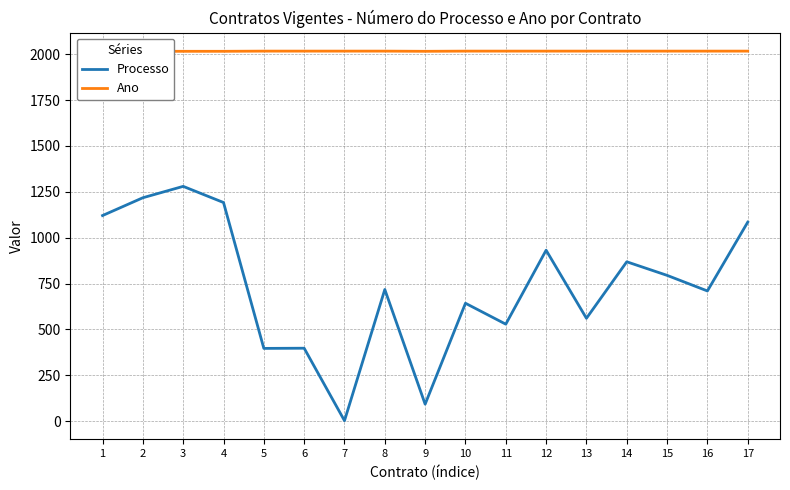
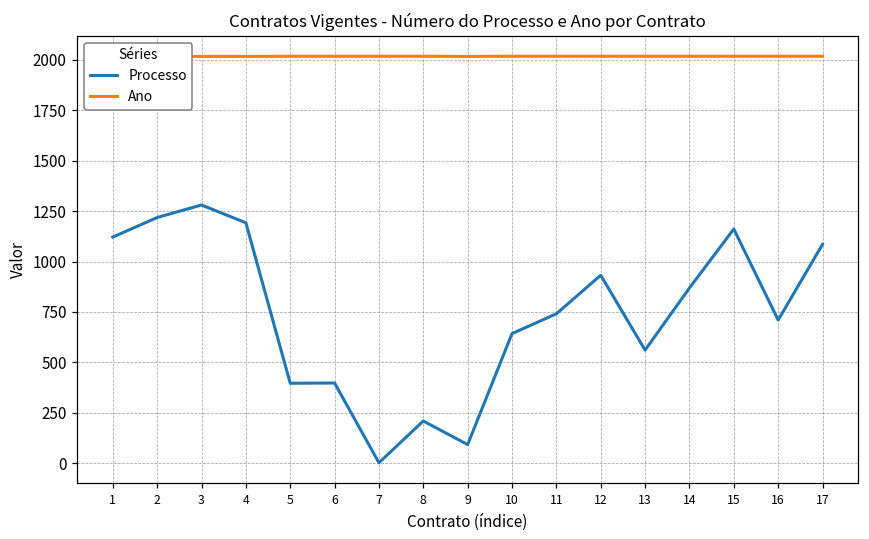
Processo, 8: 720 -> 210
Processo, 11: 530 -> 740
Processo, 15: 800 -> 1160
